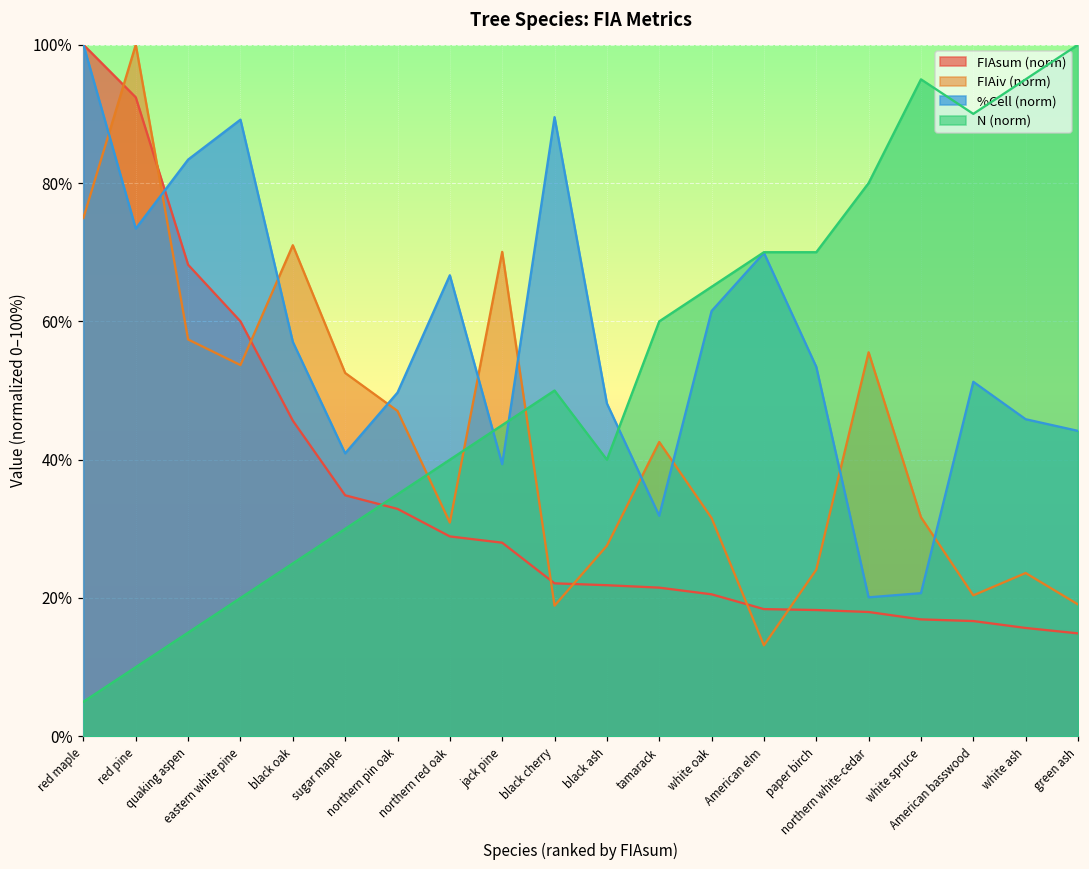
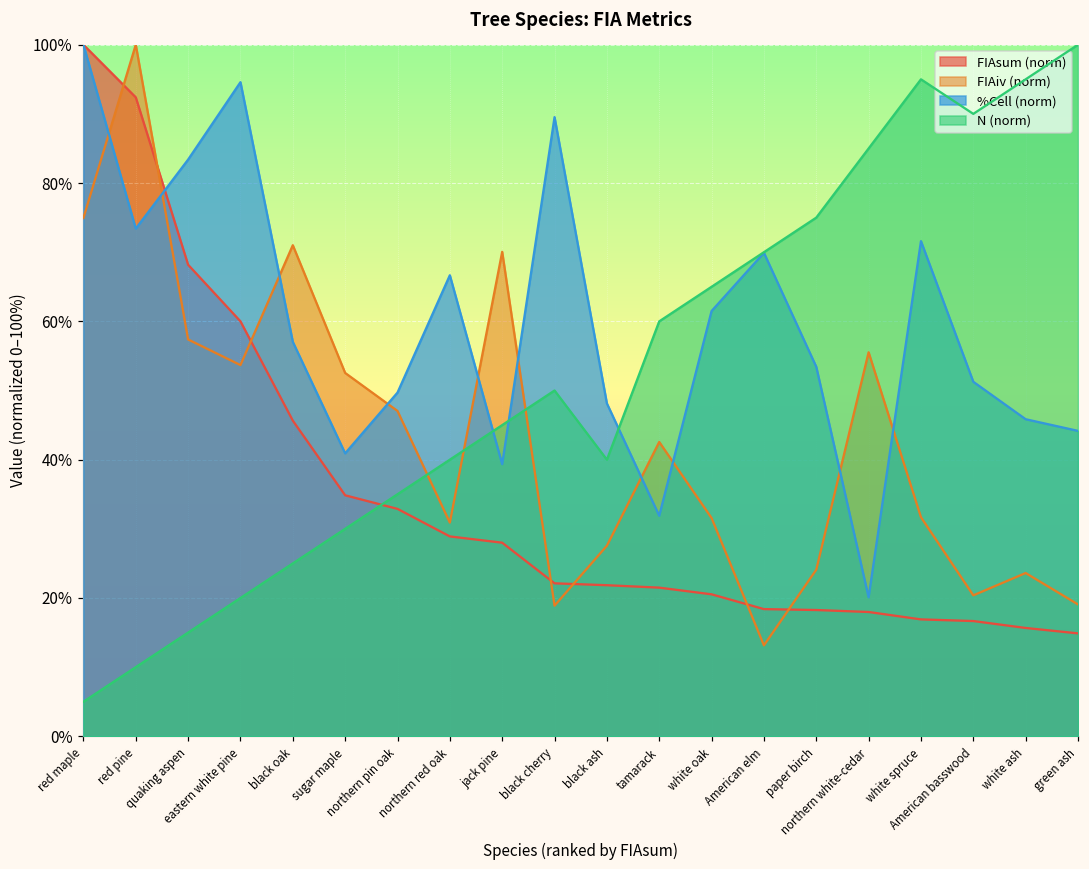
%Cell (norm), eastern white pine: 89% -> 95%
N (norm), paper birch: 70% -> 75%
N (norm), northern white-cedar: 80% -> 85%
%Cell (norm), white spruce: 21% -> 72%
